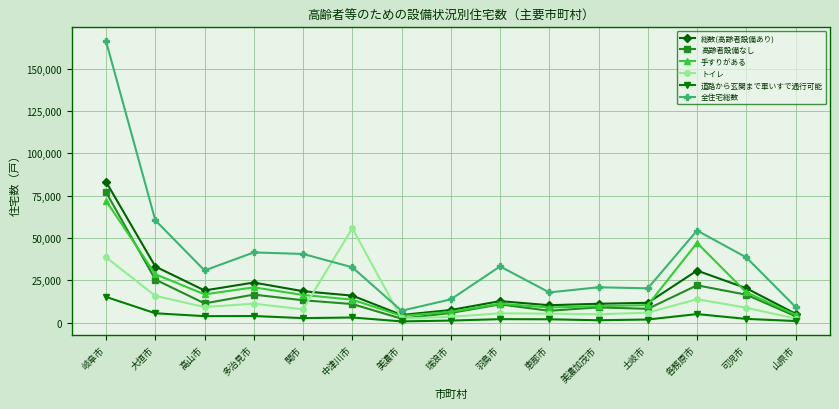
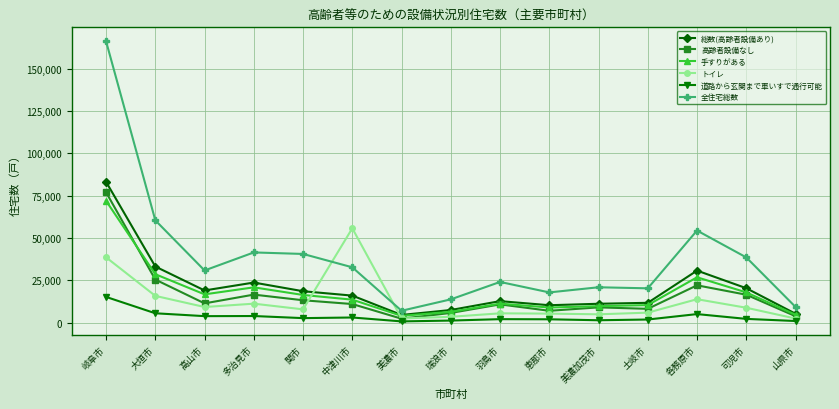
全住宅総数, 羽島市: 33,000 -> 24,000
手すりがある, 各務原市: 47,000 -> 27,000
